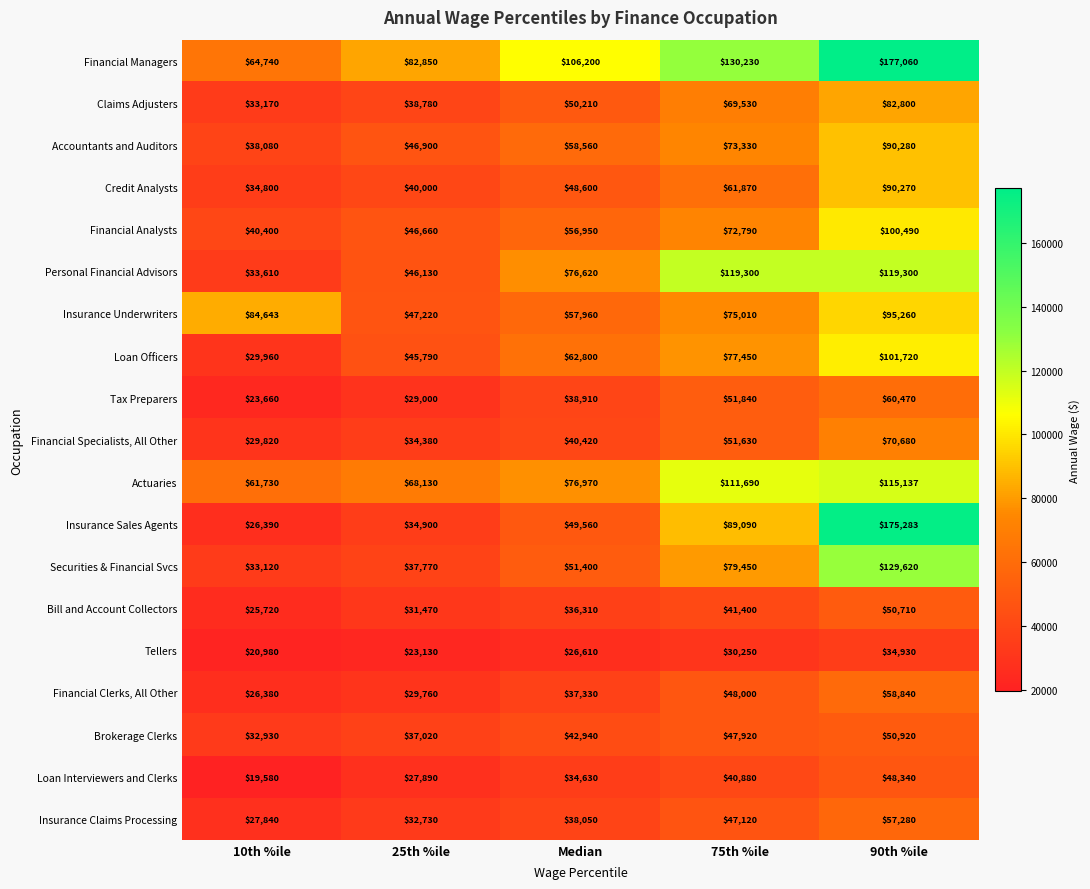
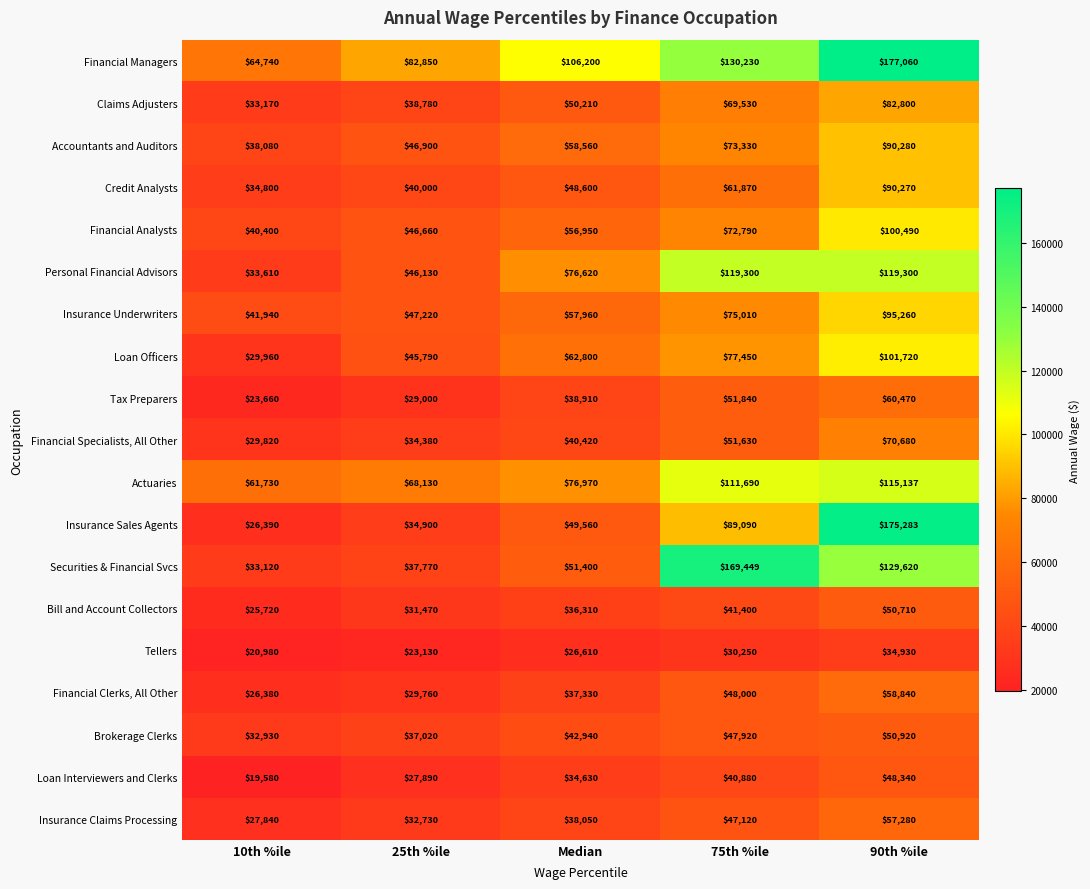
Insurance Underwriters, 10th %ile: $84,643 -> $41,940
Securities & Financial Svcs, 75th %ile: $79,450 -> $169,449
